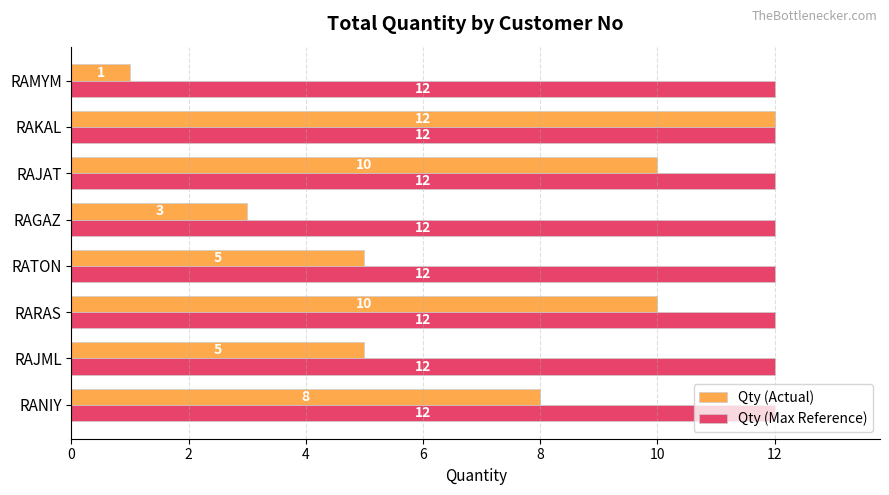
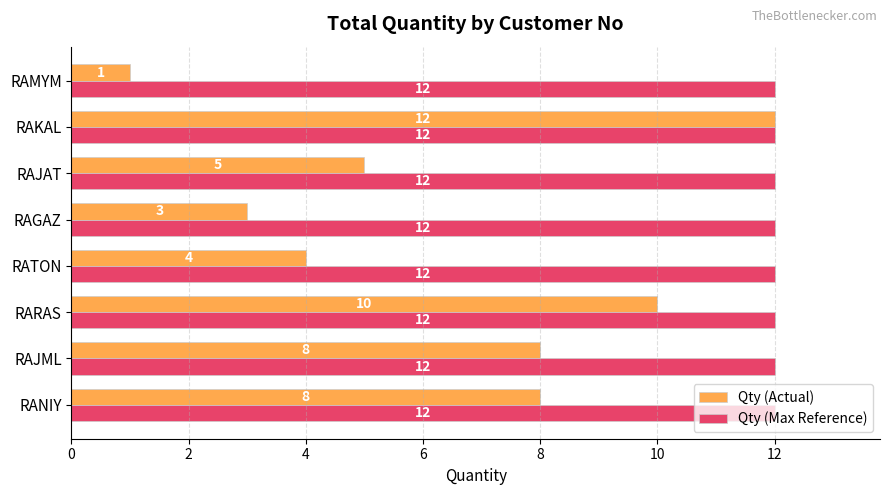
Qty (Actual), RAJAT: 10 -> 5
Qty (Actual), RATON: 5 -> 4
Qty (Actual), RAJML: 5 -> 8
